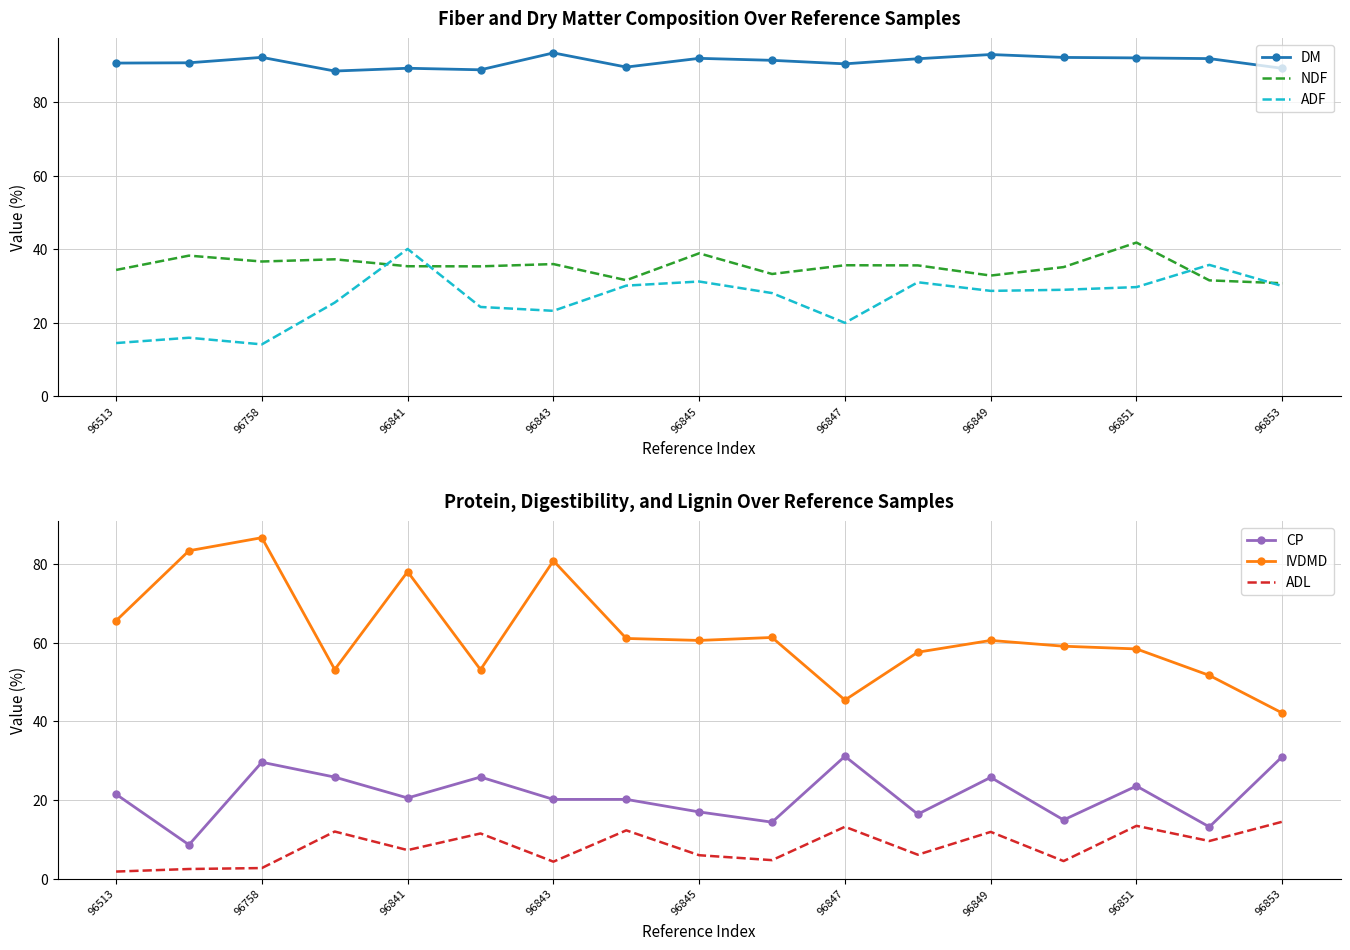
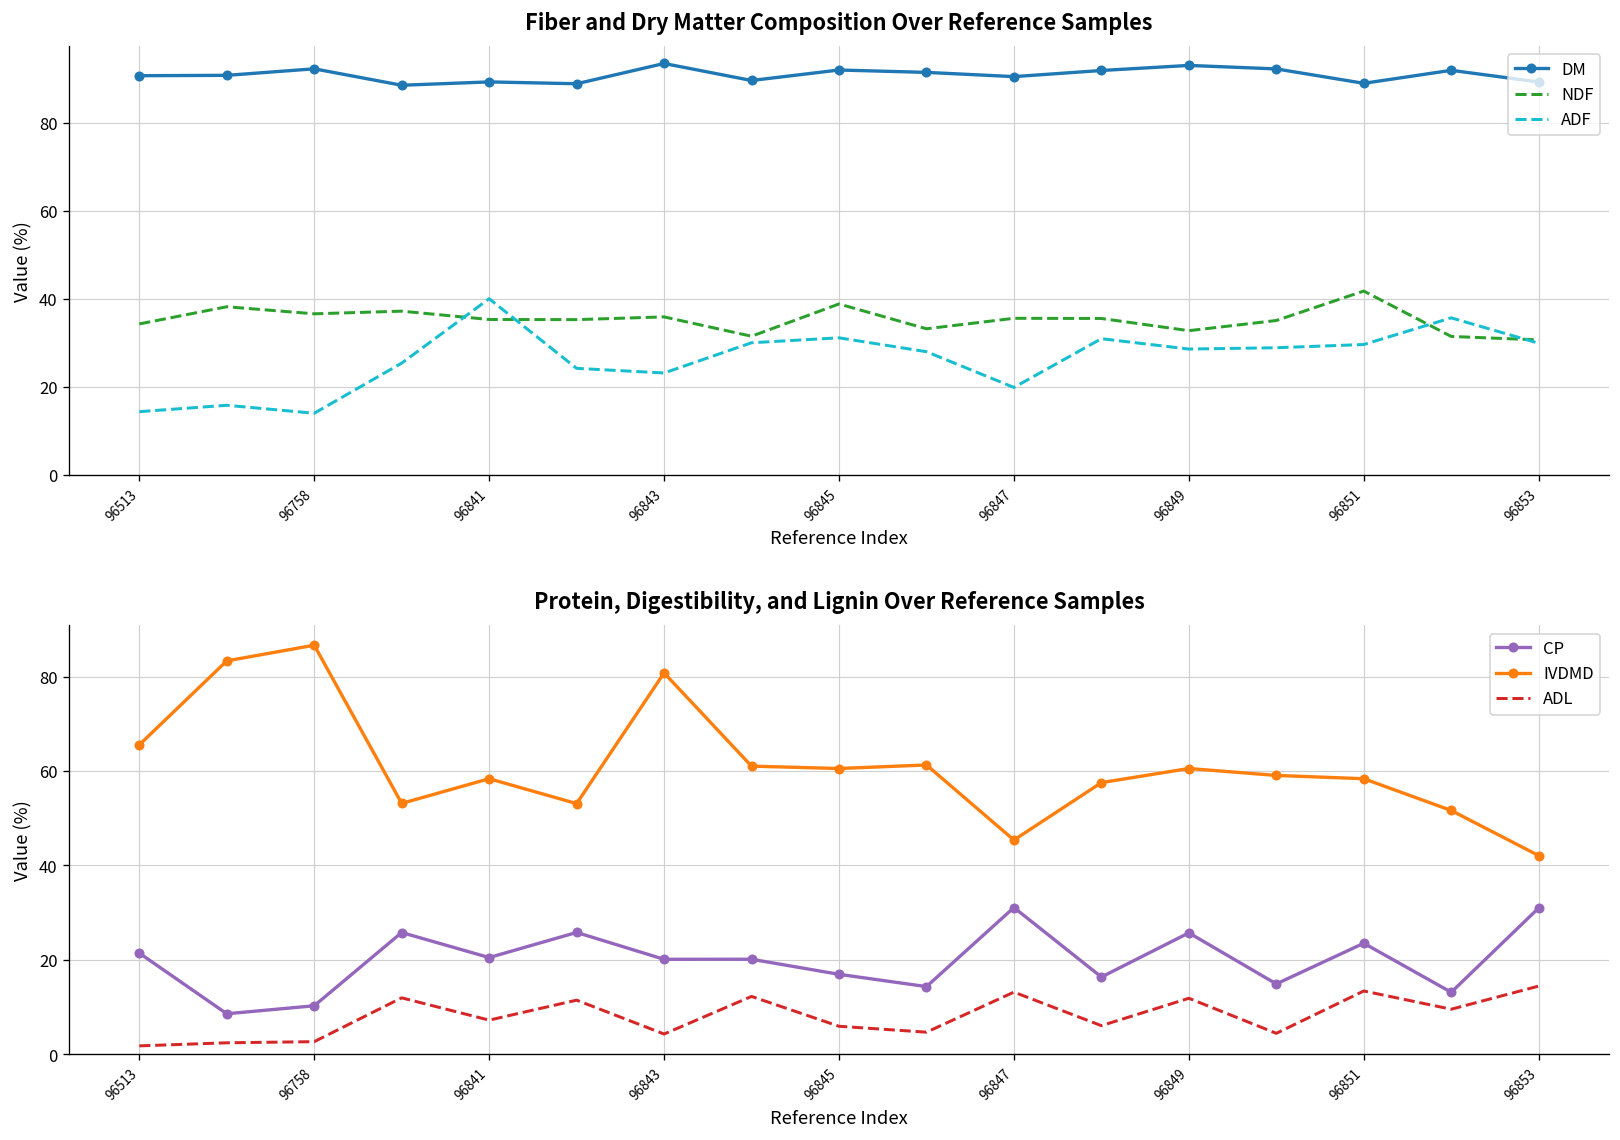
Fiber and Dry Matter Composition Over Reference Samples, DM, 96851: 92 -> 89
Protein, Digestibility, and Lignin Over Reference Samples, CP, 96758: 30 -> 10
Protein, Digestibility, and Lignin Over Reference Samples, IVDMD, 96841: 78 -> 58
